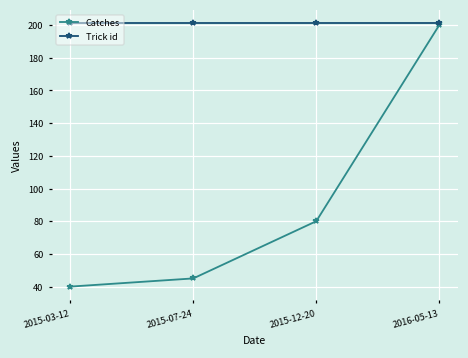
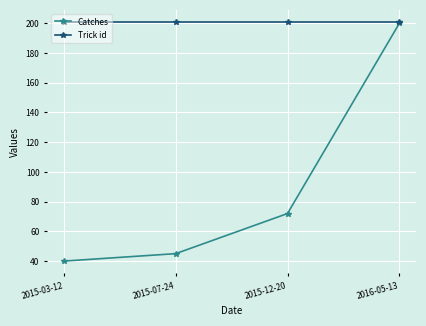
Catches, 2015-12-20: 80 -> 72
